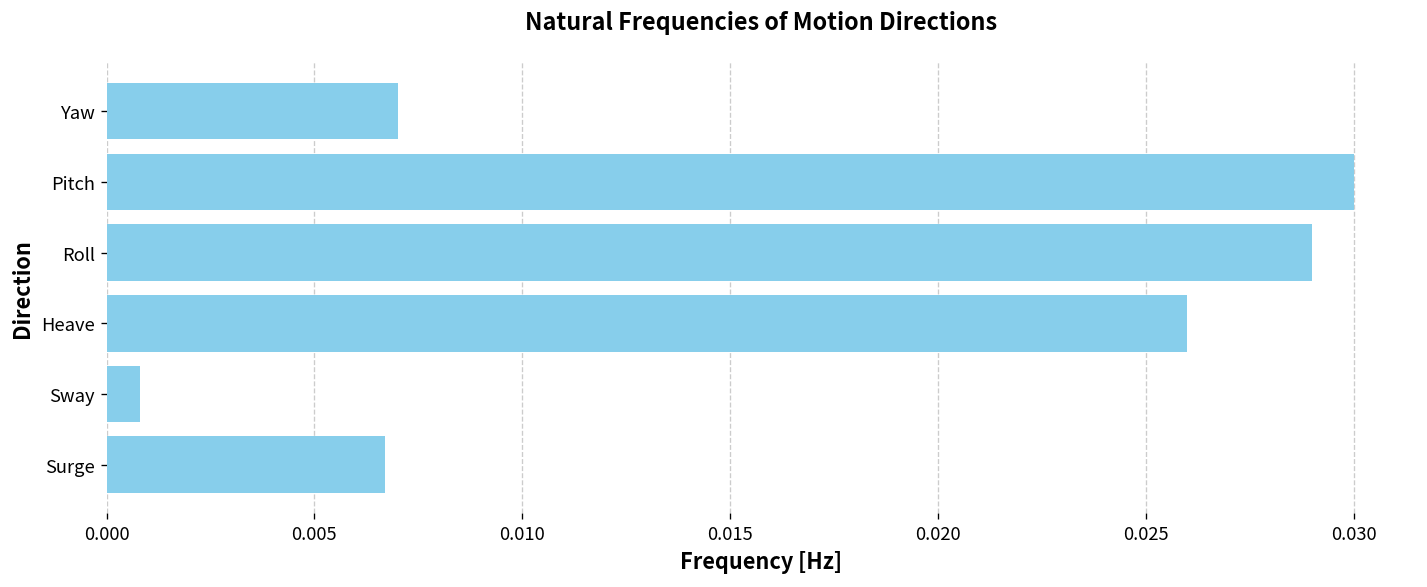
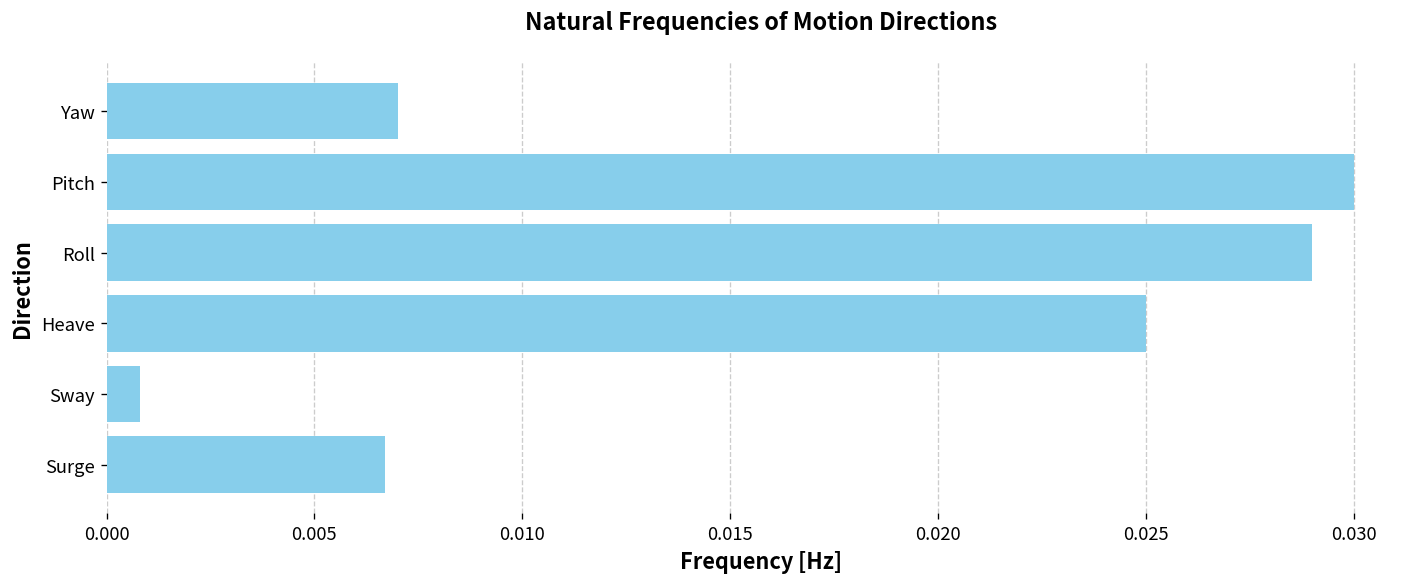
Heave: 0.026 -> 0.025
